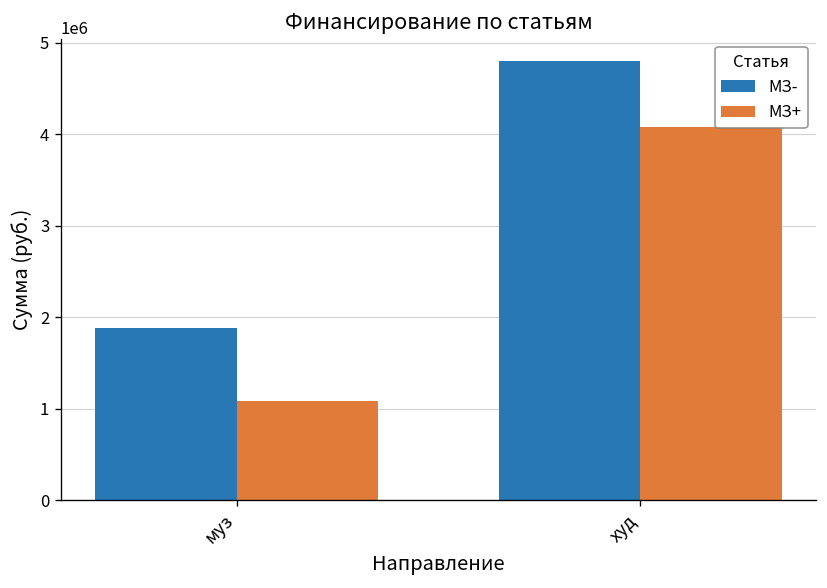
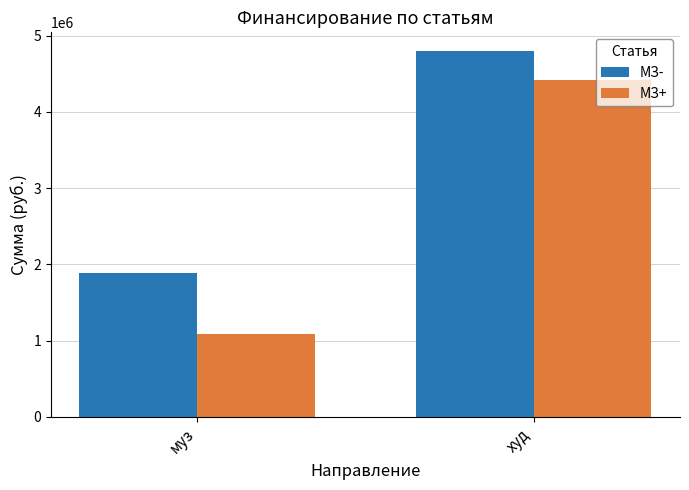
МЗ+, худ: 4100000 -> 4400000
